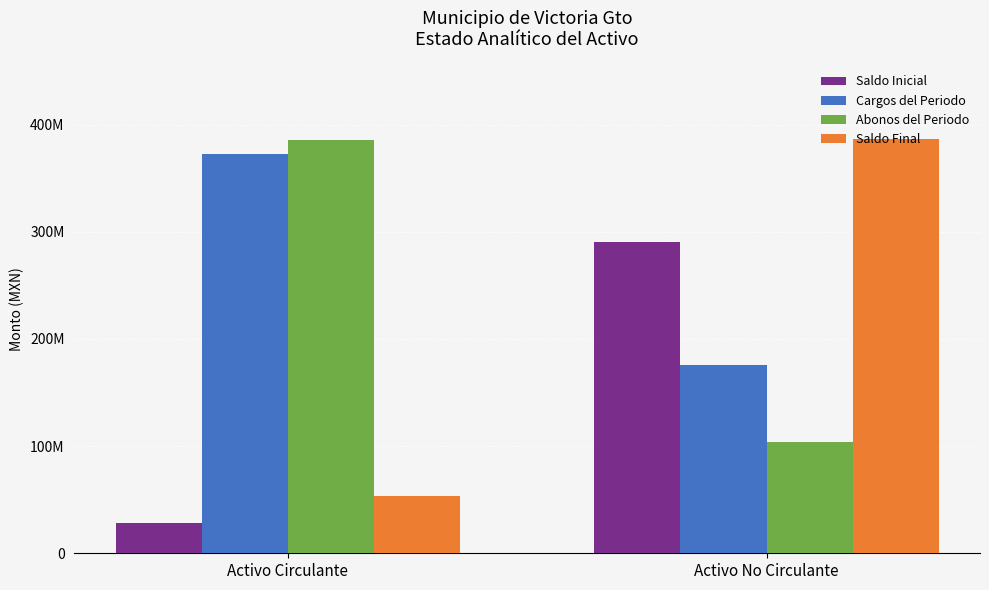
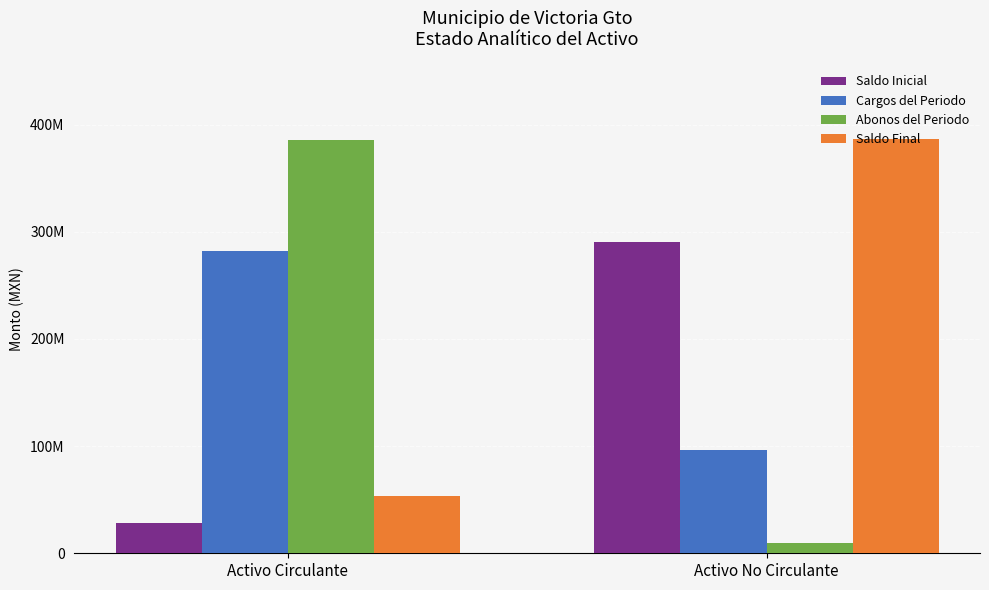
Cargos del Periodo, Activo Circulante: 373000000 -> 282000000
Cargos del Periodo, Activo No Circulante: 176000000 -> 96000000
Abonos del Periodo, Activo No Circulante: 104000000 -> 9000000
